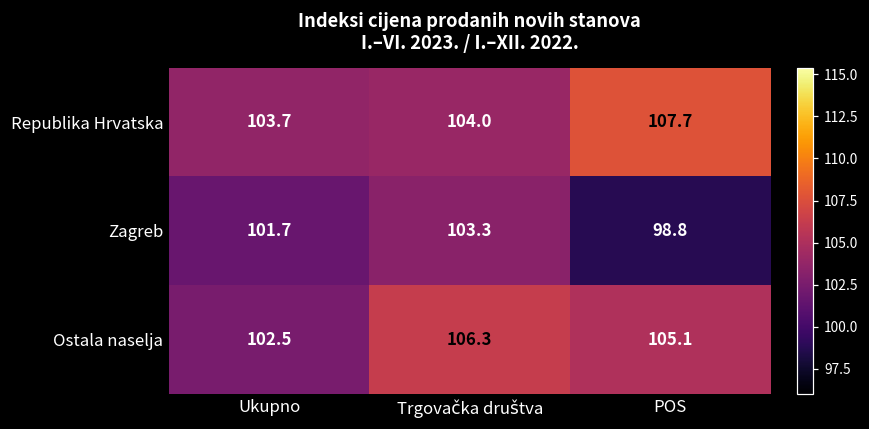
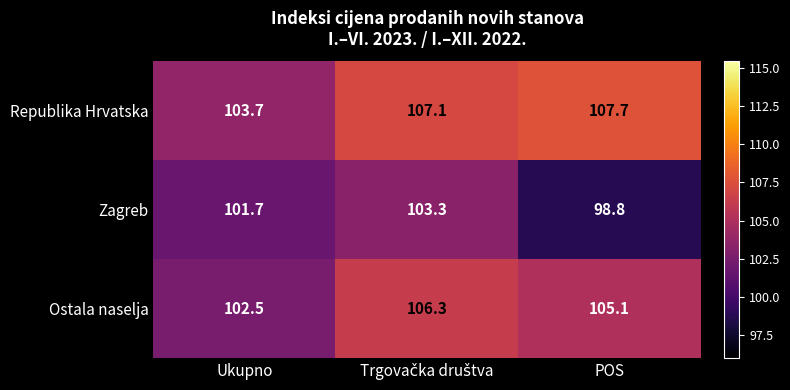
Republika Hrvatska, Trgovačka društva: 104.0 -> 107.1
